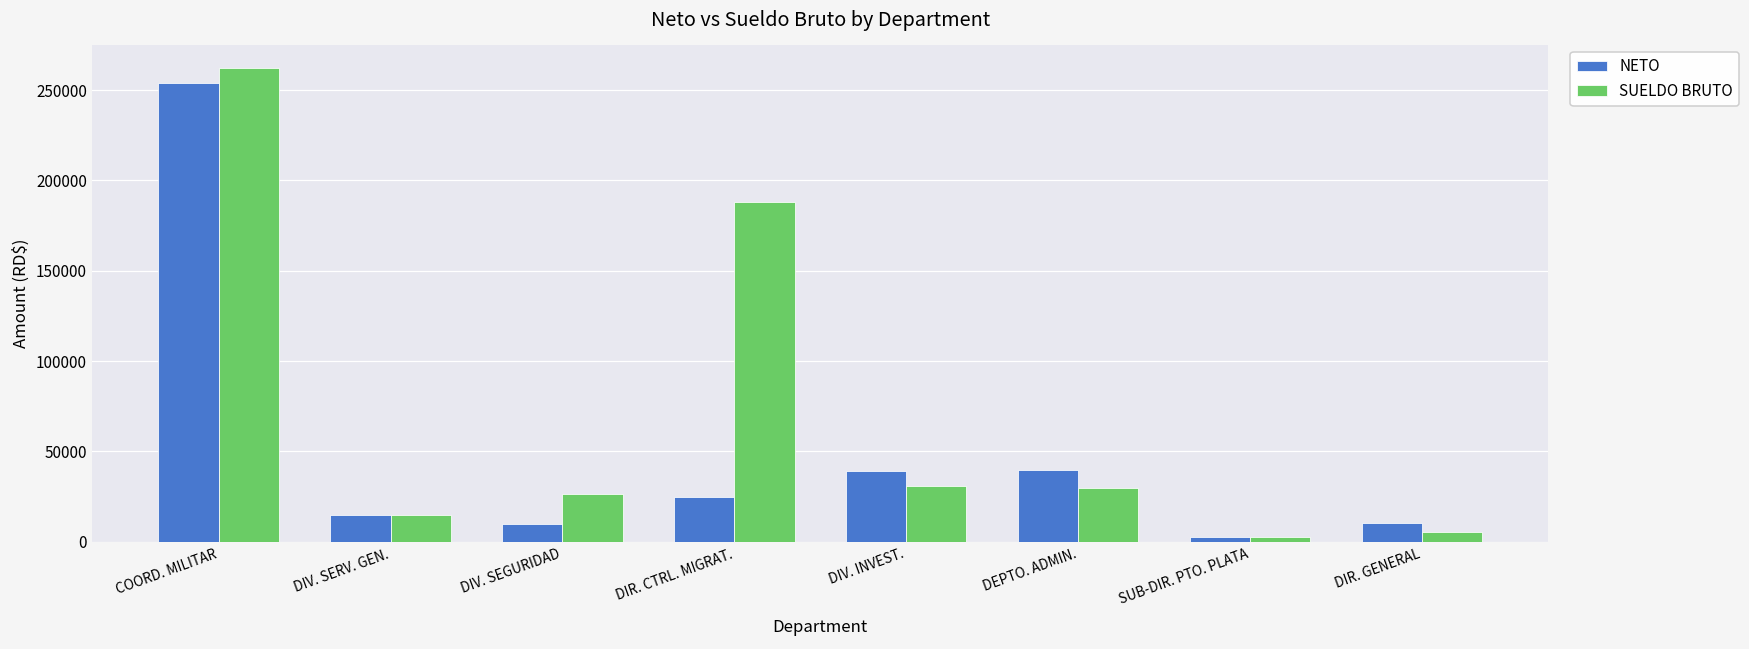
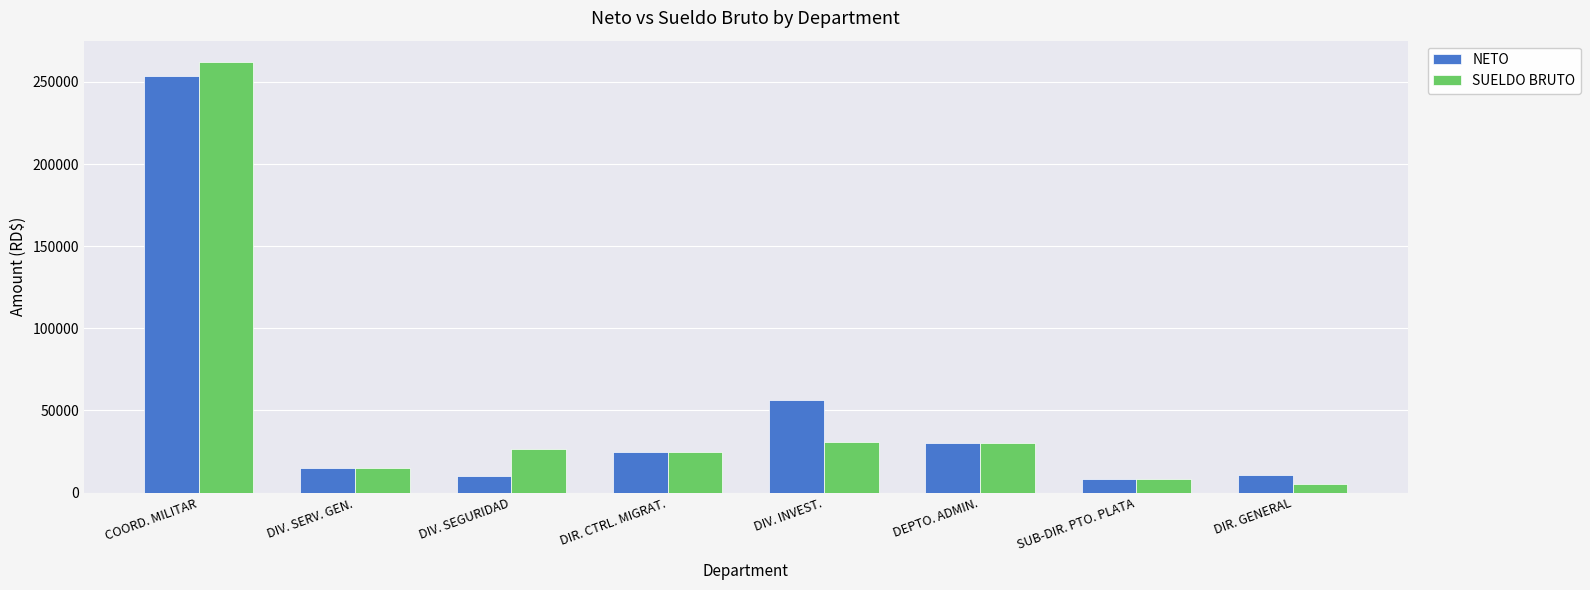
SUELDO BRUTO, DIR. CTRL. MIGRAT.: 188000 -> 25000
NETO, DIV. INVEST.: 39000 -> 56000
NETO, DEPTO. ADMIN.: 40000 -> 30000
NETO, SUB-DIR. PTO. PLATA: 2000 -> 8000
SUELDO BRUTO, SUB-DIR. PTO. PLATA: 3000 -> 8000
